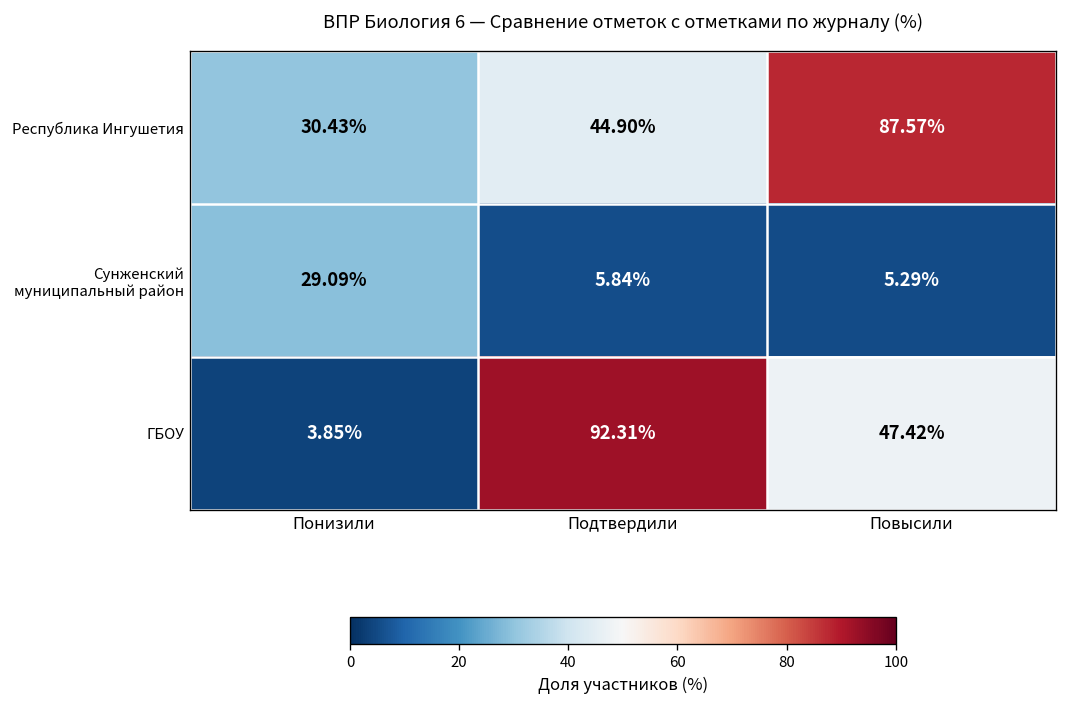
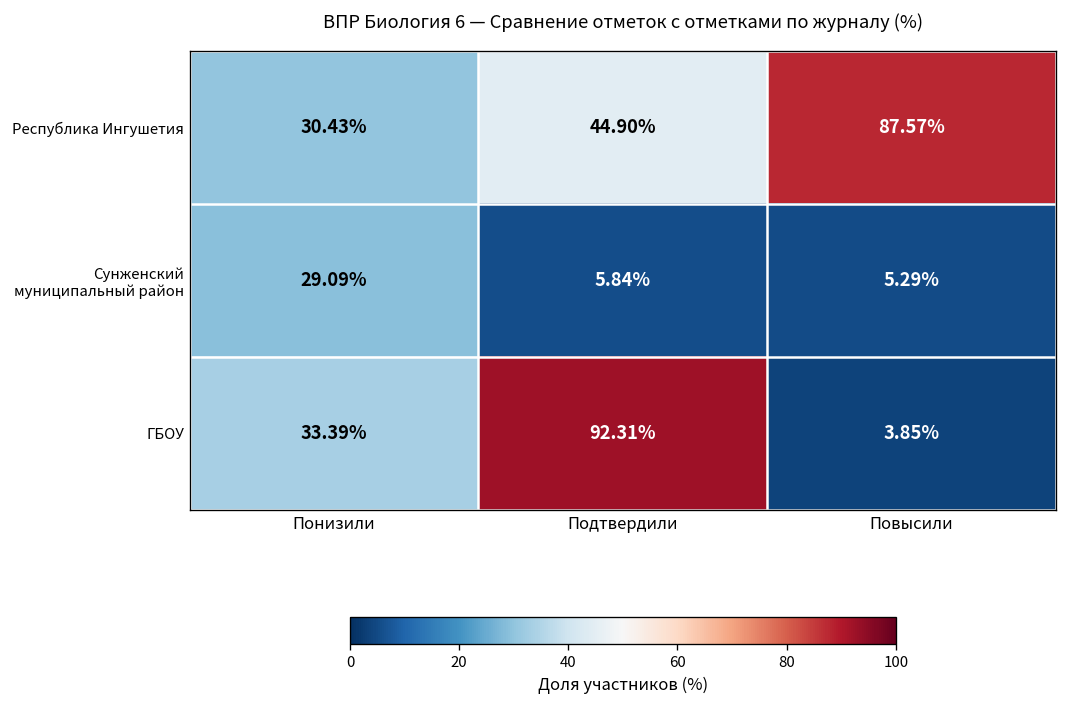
ГБОУ, Понизили: 3.85% -> 33.39%
ГБОУ, Повысили: 47.42% -> 3.85%
